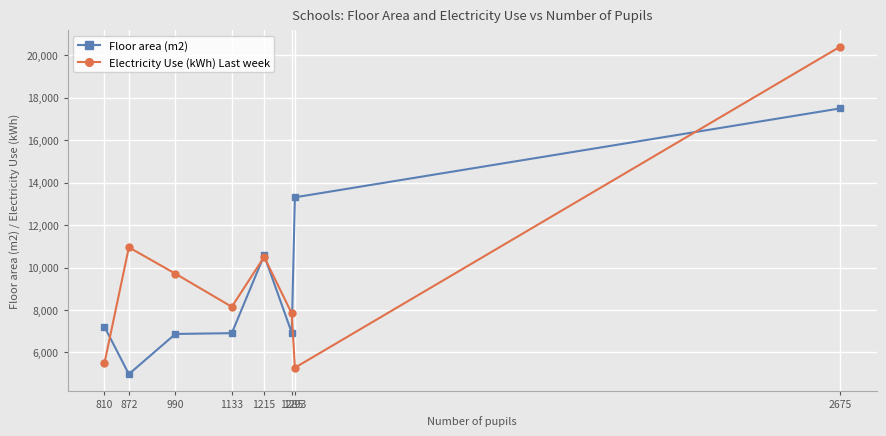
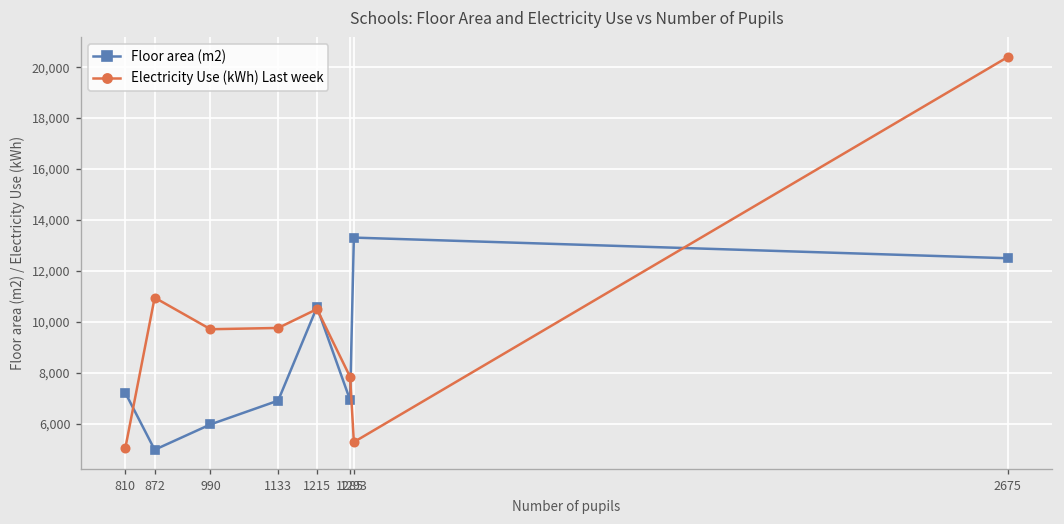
Electricity Use (kWh) Last week, 810: 5,500 -> 5,000
Floor area (m2), 990: 6,900 -> 6,000
Electricity Use (kWh) Last week, 1133: 8,200 -> 9,800
Floor area (m2), 2675: 17,500 -> 12,500
